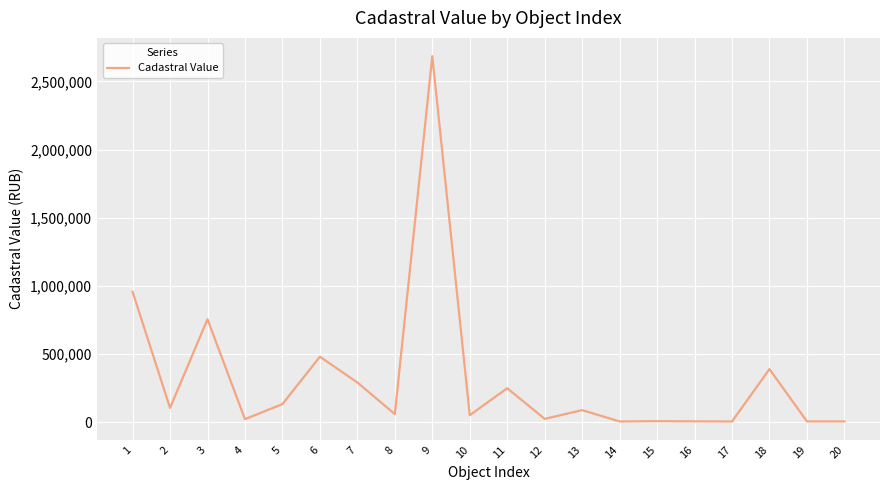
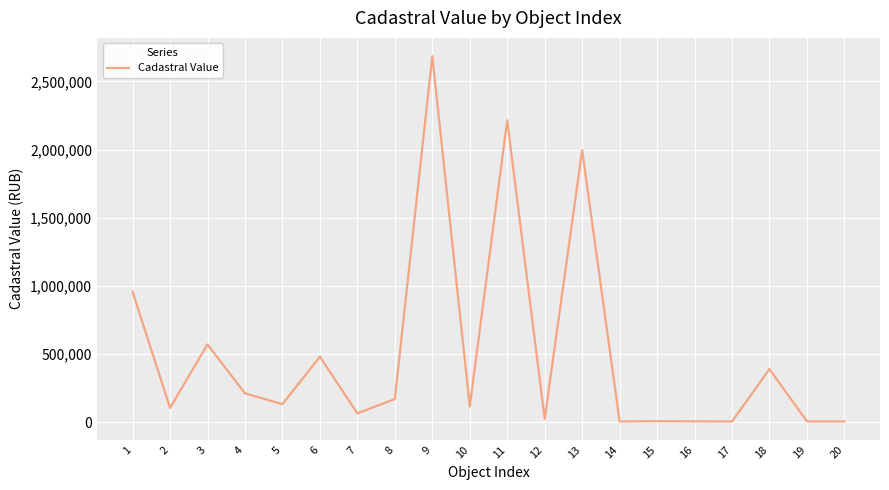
3: 760,000 -> 570,000
4: 20,000 -> 210,000
7: 290,000 -> 70,000
8: 60,000 -> 170,000
10: 50,000 -> 120,000
11: 250,000 -> 2,210,000
13: 90,000 -> 1,990,000
